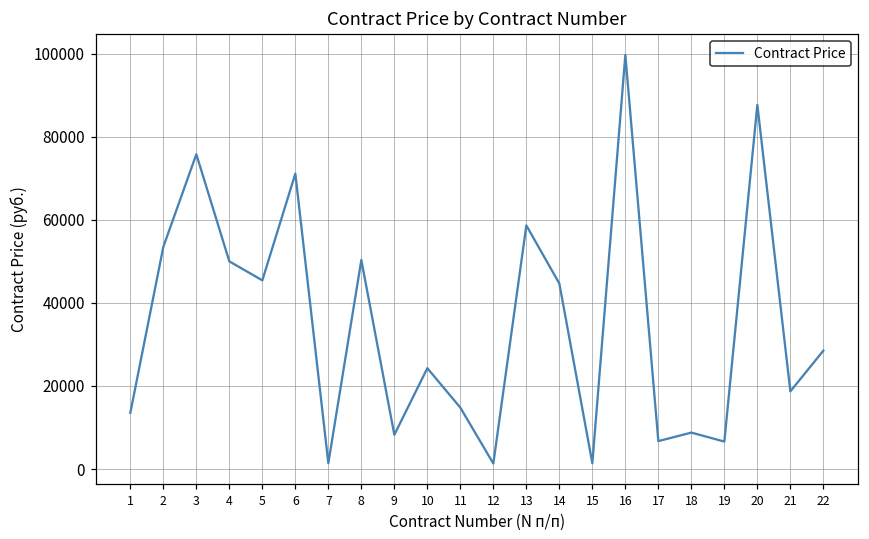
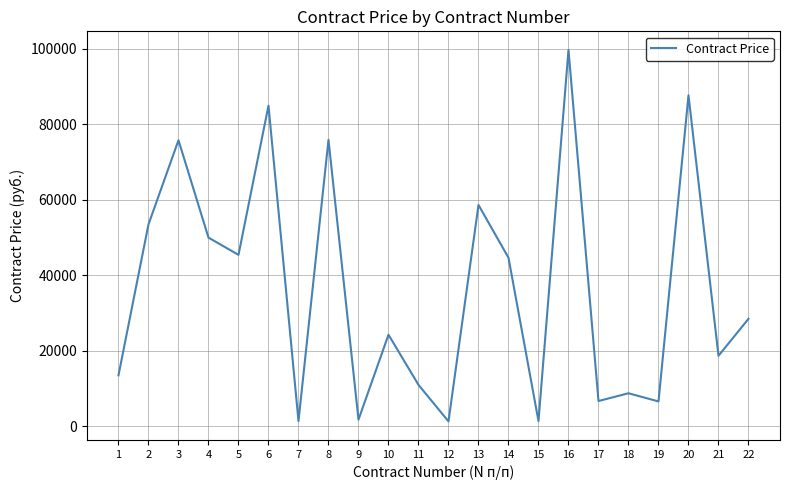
6: 71000 -> 85000
8: 50000 -> 76000
9: 8000 -> 2000
11: 15000 -> 11000
